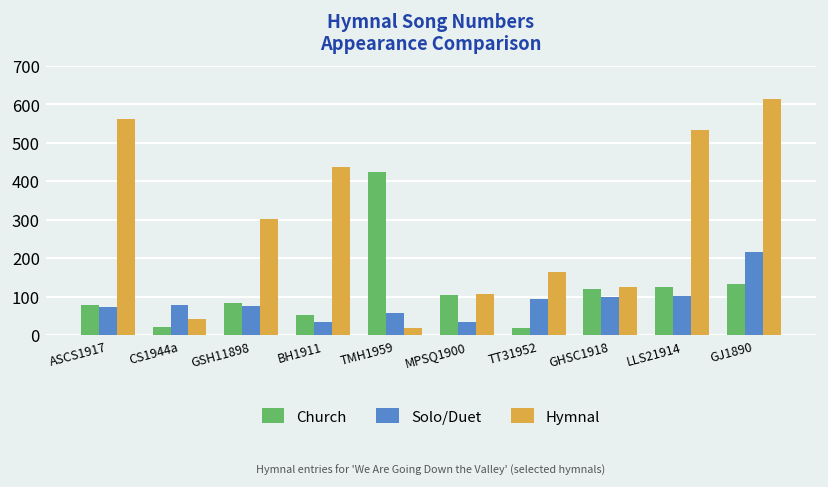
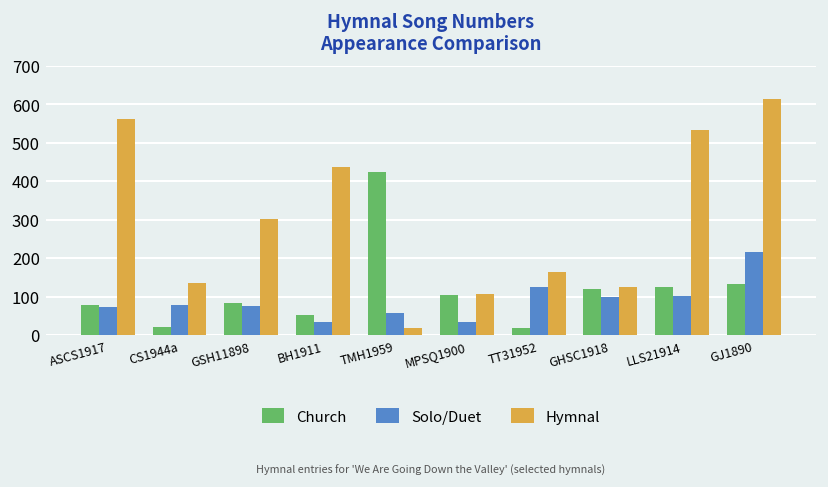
Hymnal, CS1944a: 40 -> 140
Solo/Duet, TT31952: 90 -> 130
